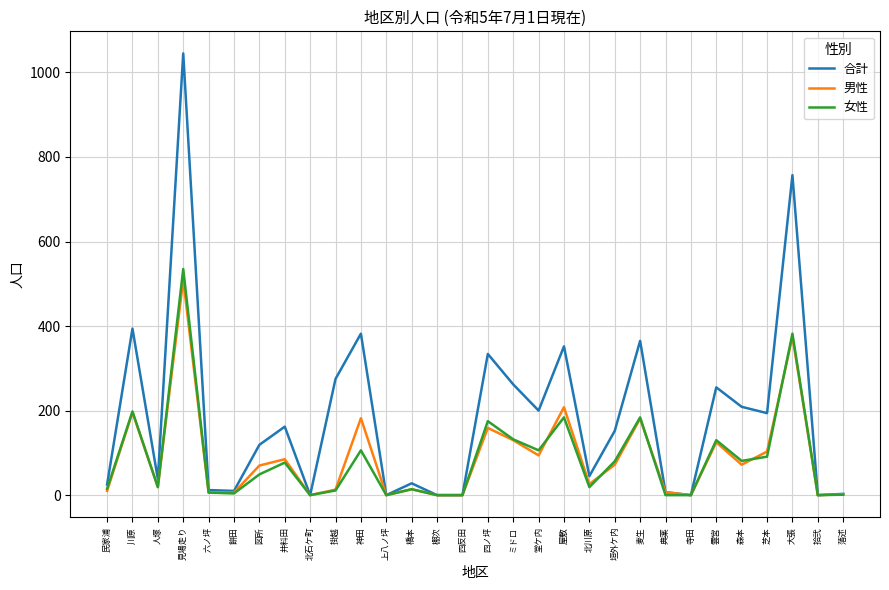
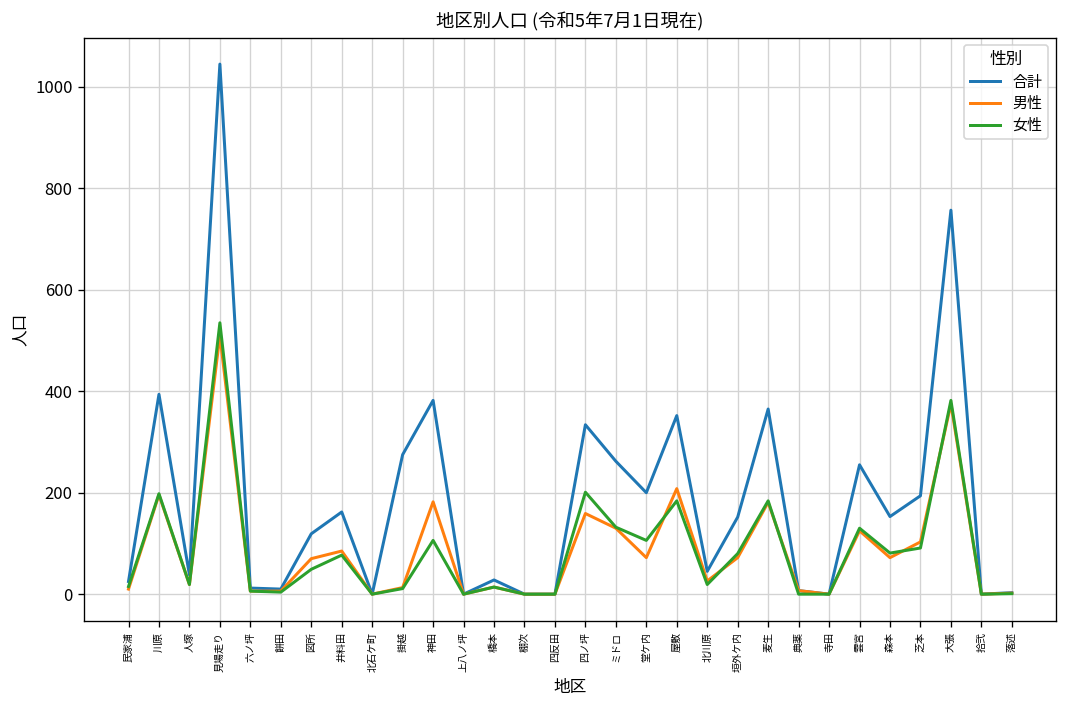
女性, 四ノ坪: 180 -> 200
男性, 堂ケ内: 90 -> 70
合計, 森本: 210 -> 150
